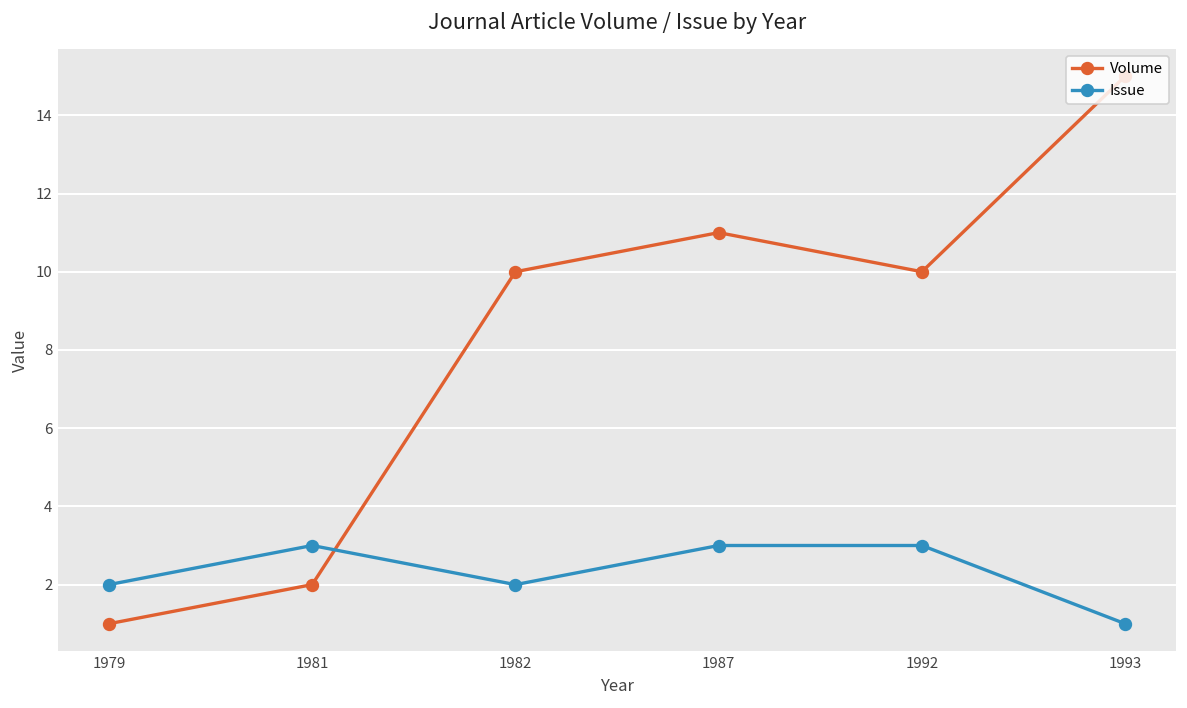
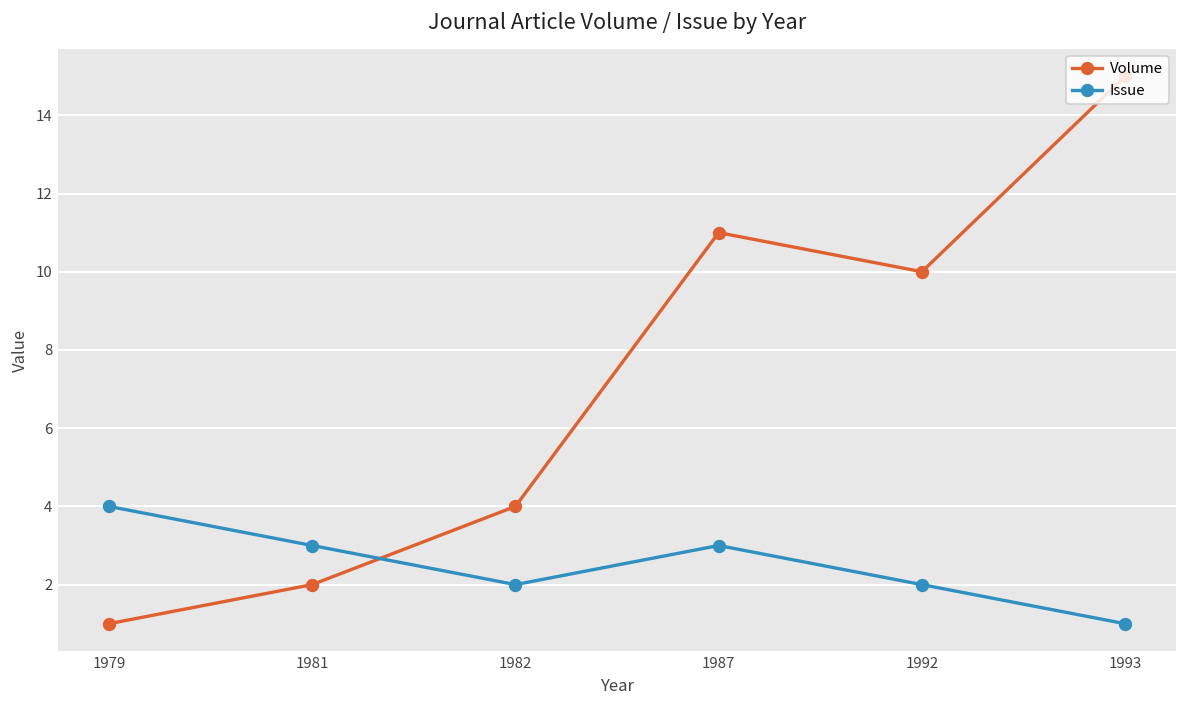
Issue, 1979: 2 -> 4
Volume, 1982: 10 -> 4
Issue, 1992: 3 -> 2
